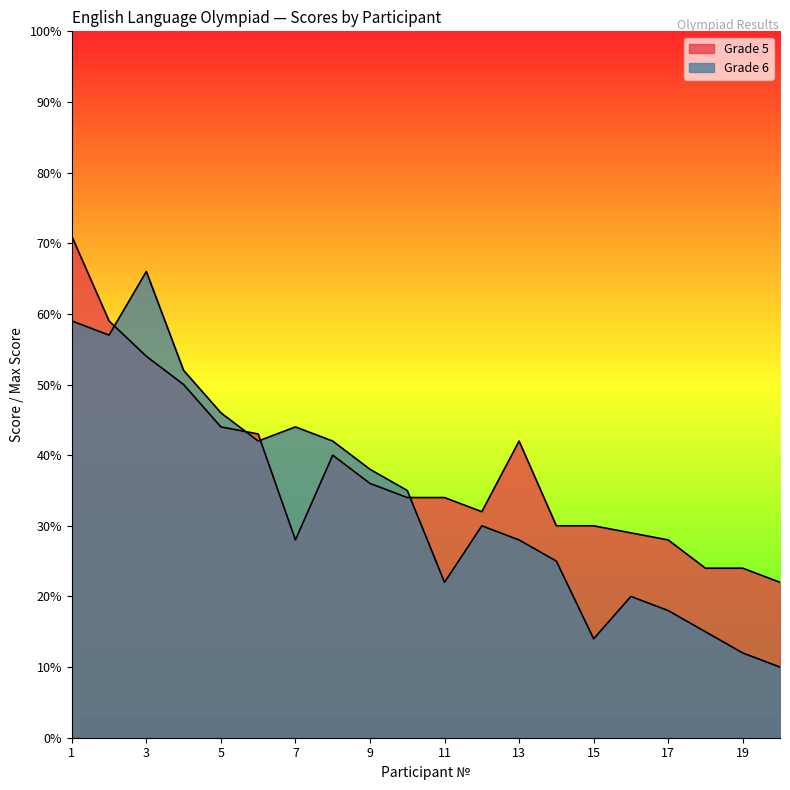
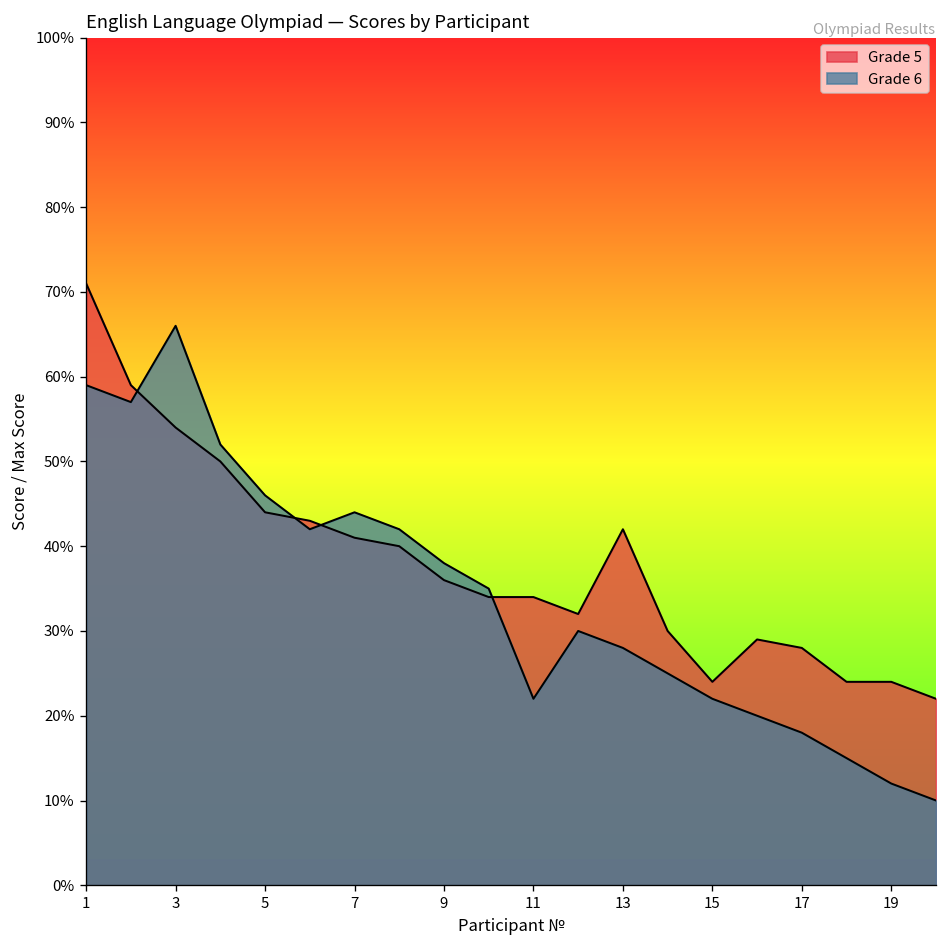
Grade 5, 7: 28% -> 41%
Grade 5, 15: 30% -> 24%
Grade 6, 15: 14% -> 22%
